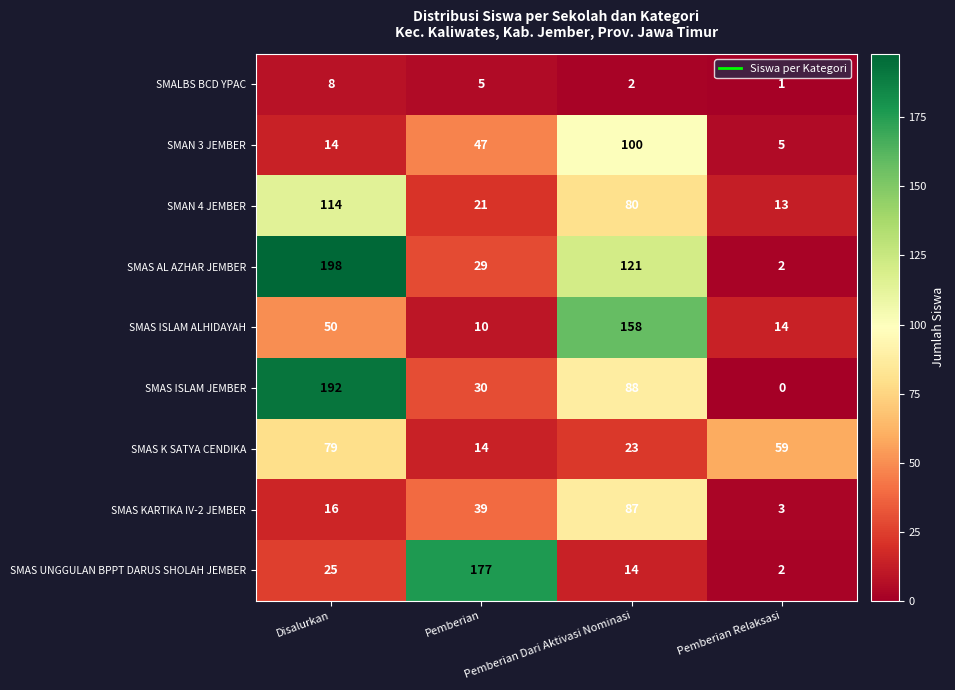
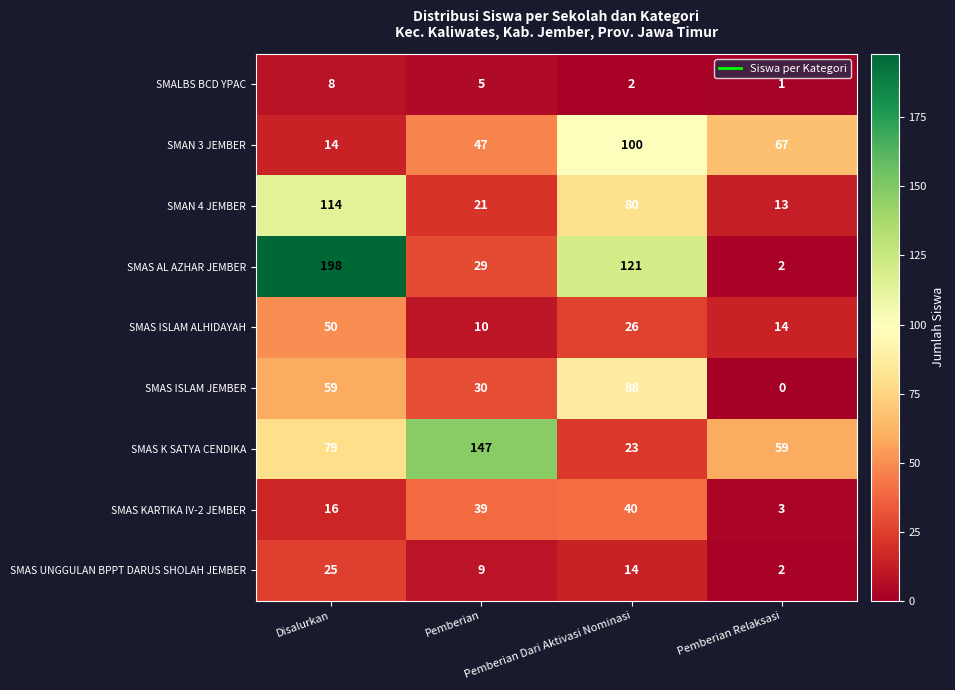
SMAN 3 JEMBER, Pemberian Relaksasi: 5 -> 67
SMAS ISLAM ALHIDAYAH, Pemberian Dari Aktivasi Nominasi: 158 -> 26
SMAS ISLAM JEMBER, Disalurkan: 192 -> 59
SMAS K SATYA CENDIKA, Pemberian: 14 -> 147
SMAS KARTIKA IV-2 JEMBER, Pemberian Dari Aktivasi Nominasi: 87 -> 40
SMAS UNGGULAN BPPT DARUS SHOLAH JEMBER, Pemberian: 177 -> 9
